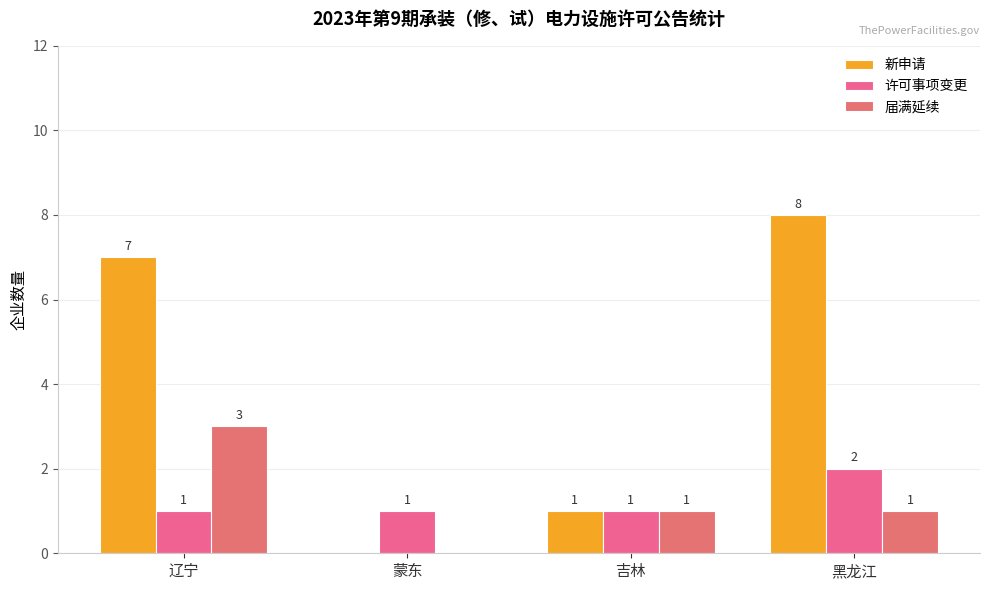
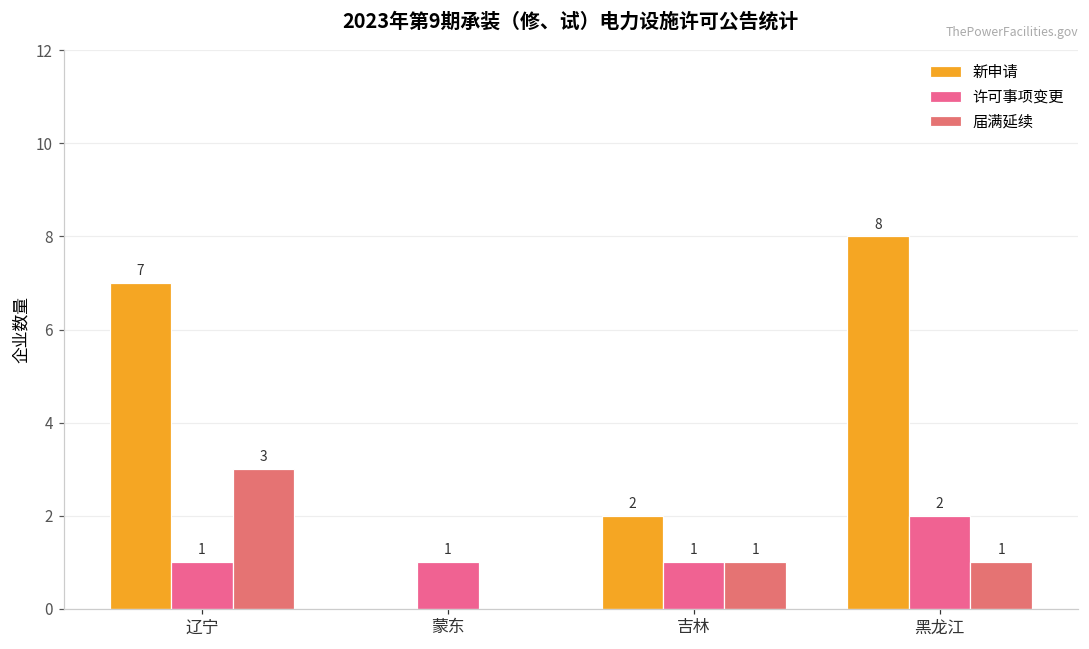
新申请, 吉林: 1 -> 2
